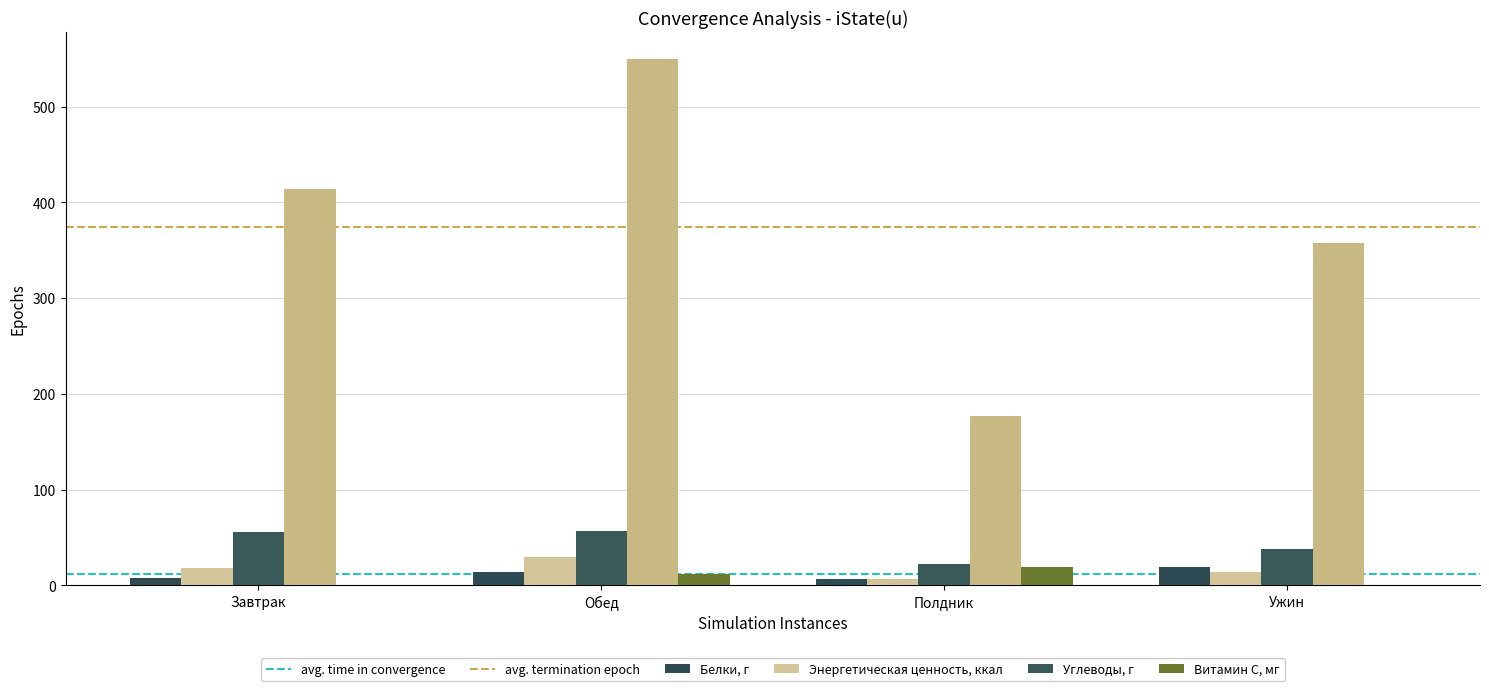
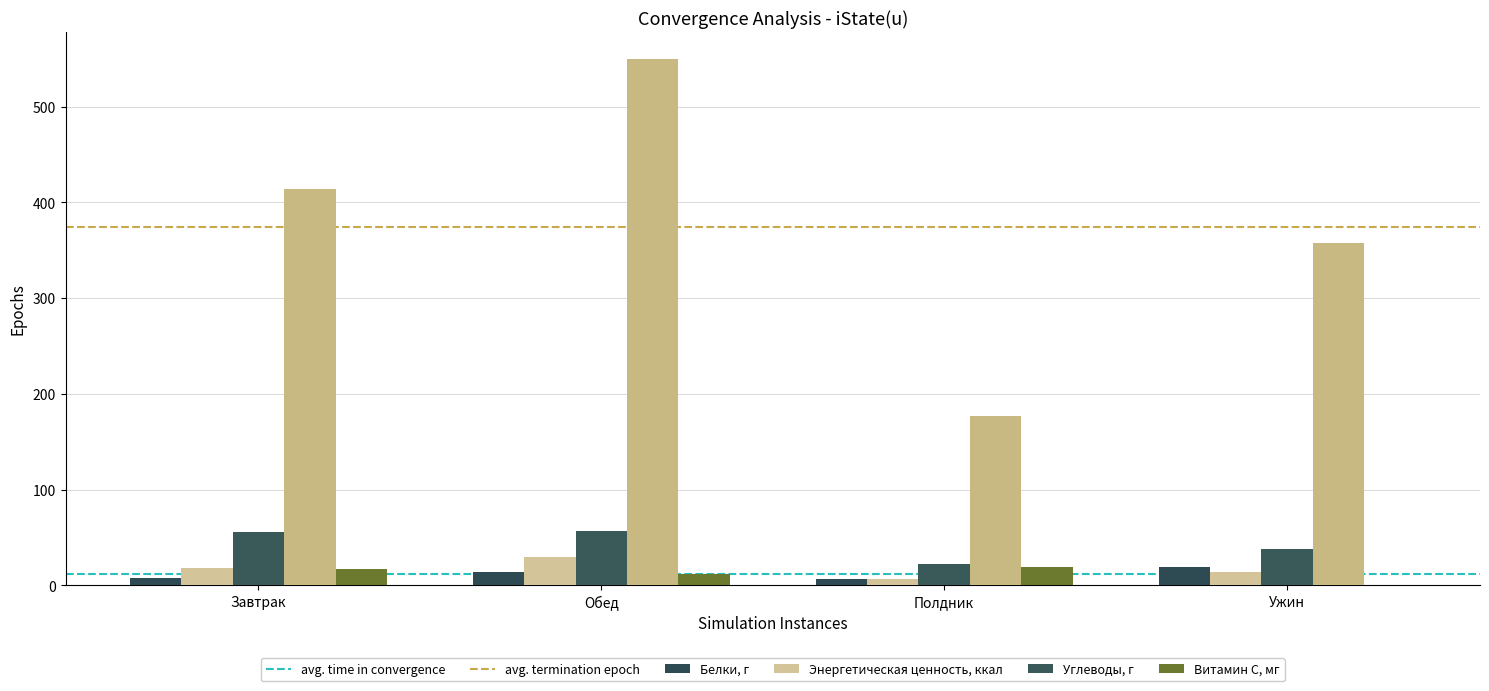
Витамин С, мг, Завтрак: 0 -> 20
